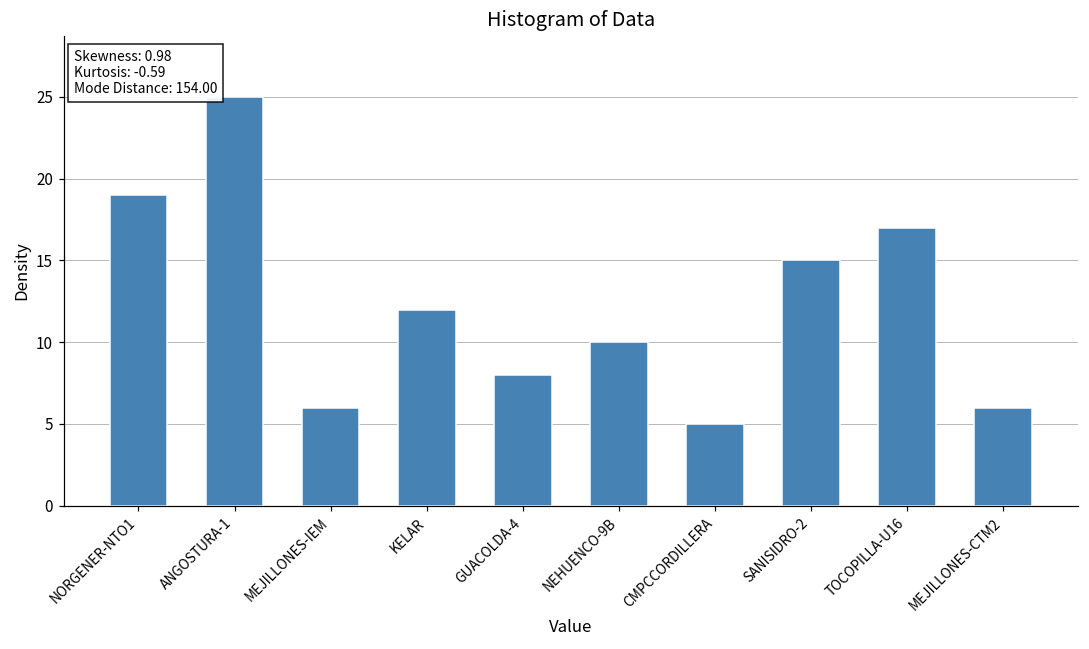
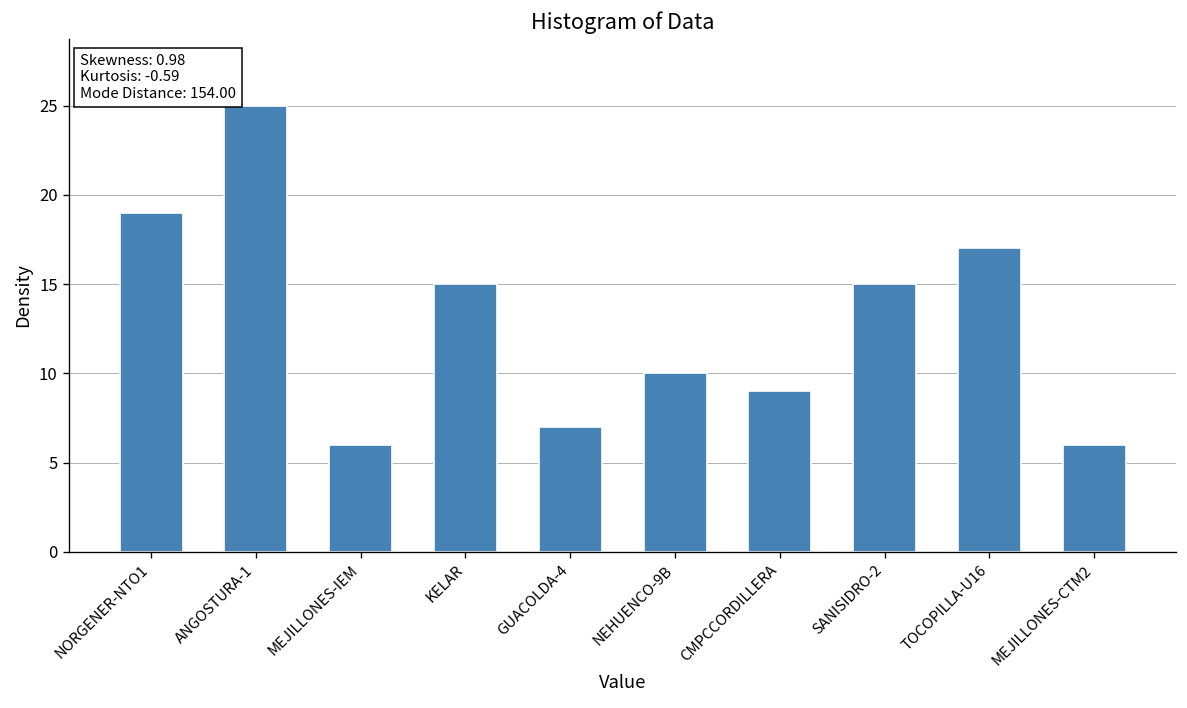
KELAR: 12 -> 15
GUACOLDA-4: 8 -> 7
CMPCCORDILLERA: 5 -> 9
